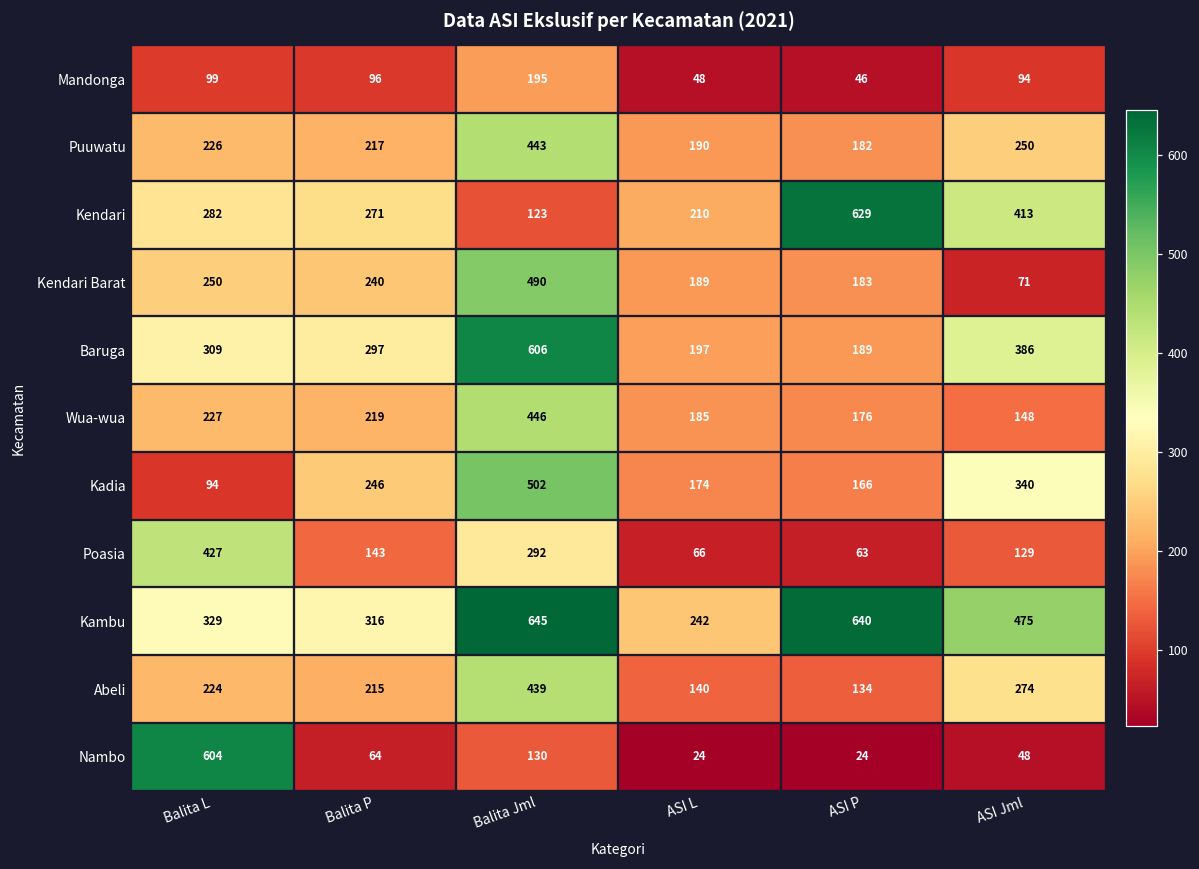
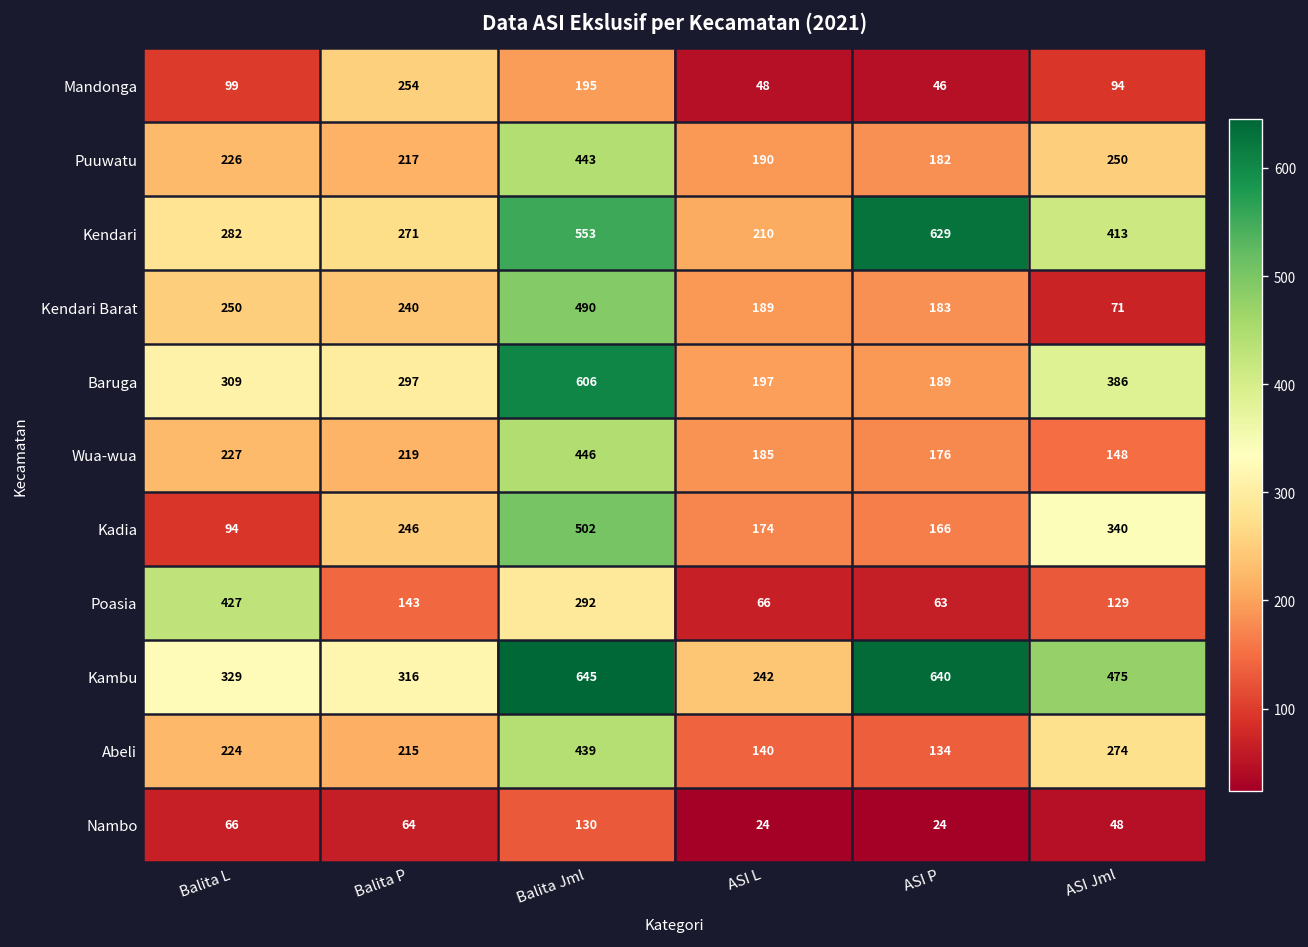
Mandonga, Balita P: 96 -> 254
Kendari, Balita Jml: 123 -> 553
Nambo, Balita L: 604 -> 66
